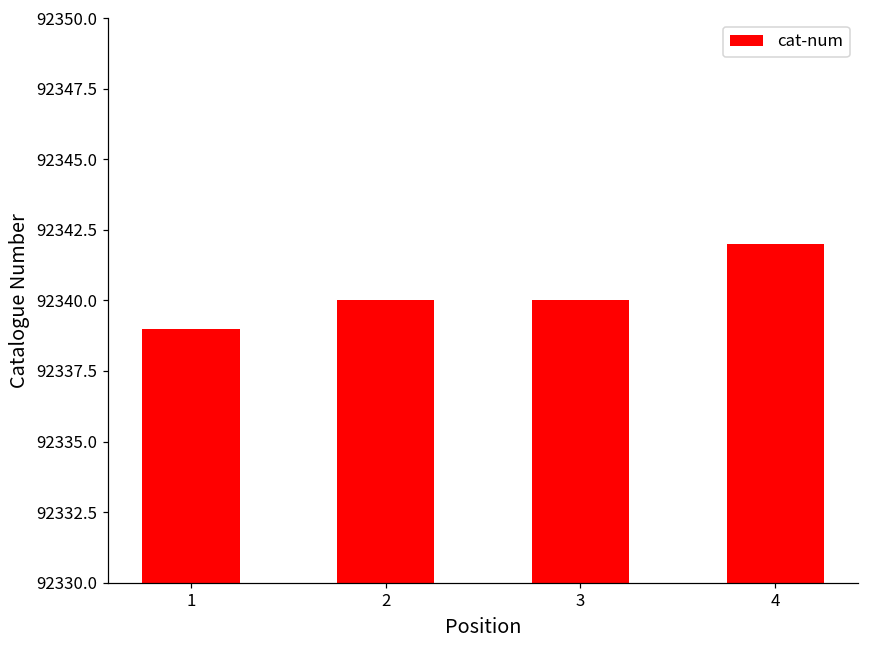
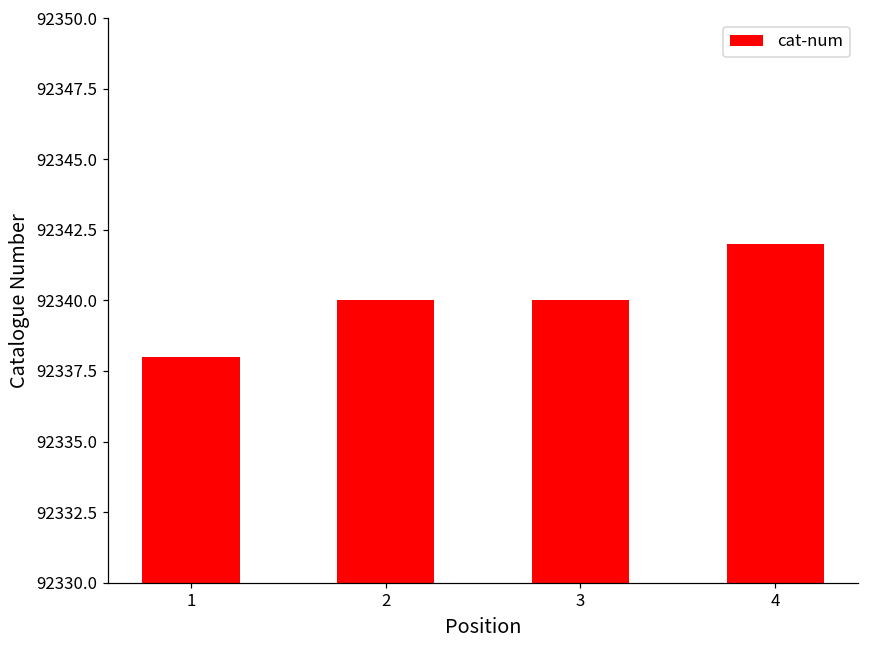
1: 92339 -> 92338
